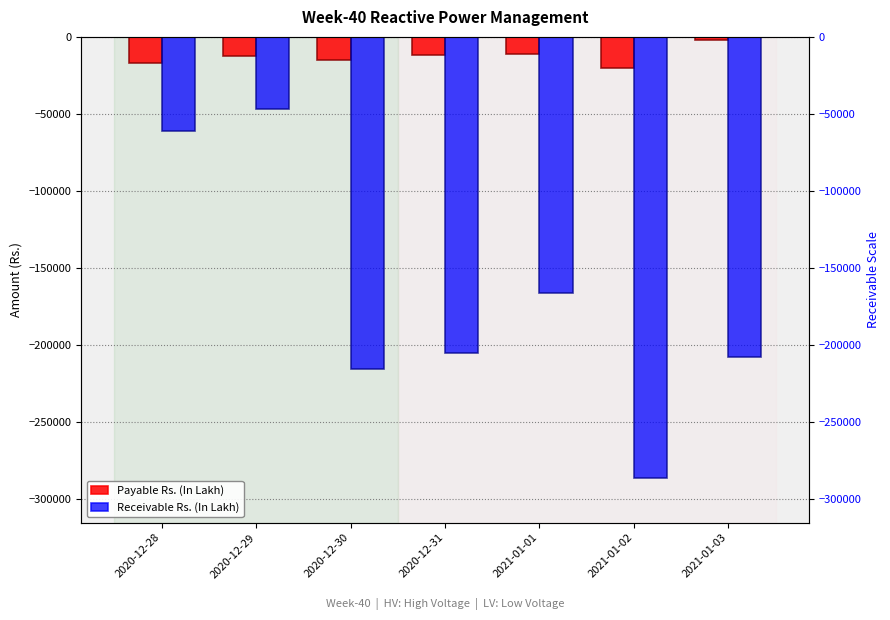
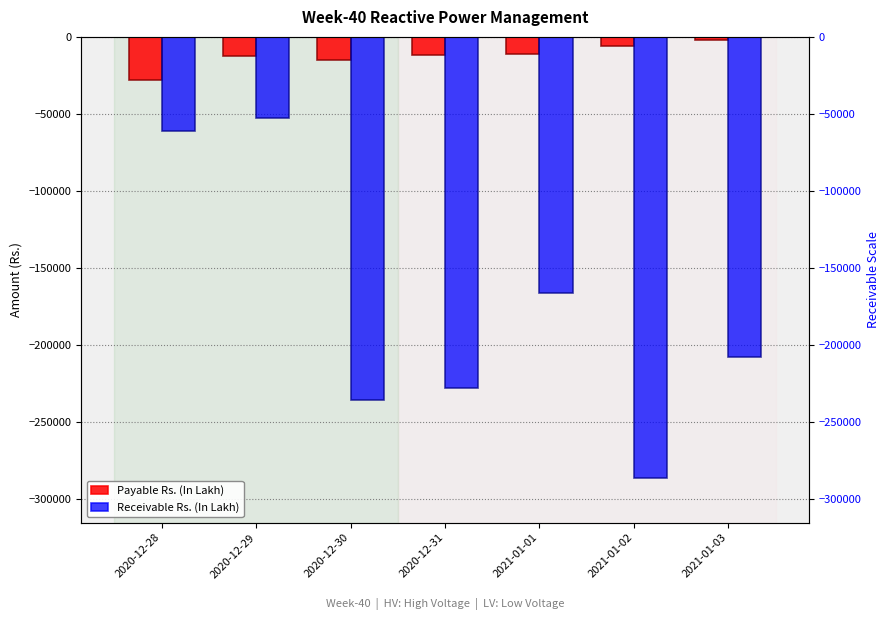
Payable Rs. (In Lakh), 2020-12-28: -17000 -> -28000
Receivable Rs. (In Lakh), 2020-12-29: -47000 -> -52000
Receivable Rs. (In Lakh), 2020-12-30: -216000 -> -236000
Receivable Rs. (In Lakh), 2020-12-31: -205000 -> -227000
Payable Rs. (In Lakh), 2021-01-02: -20000 -> -6000
